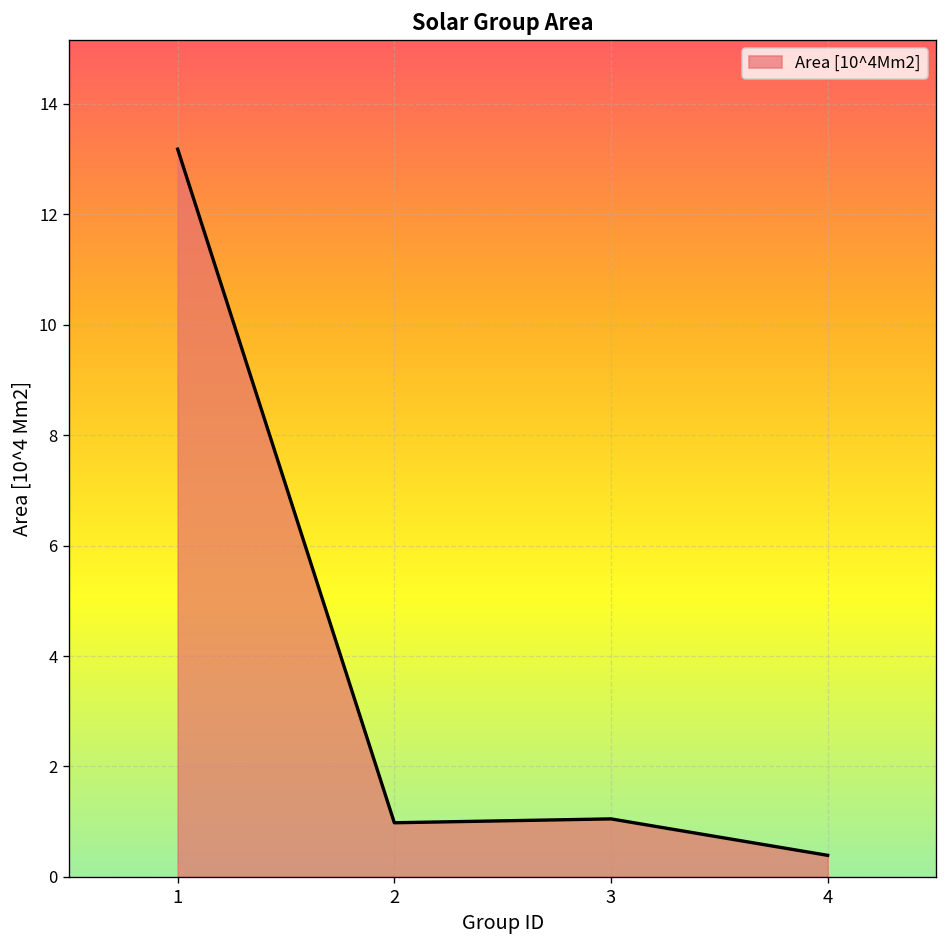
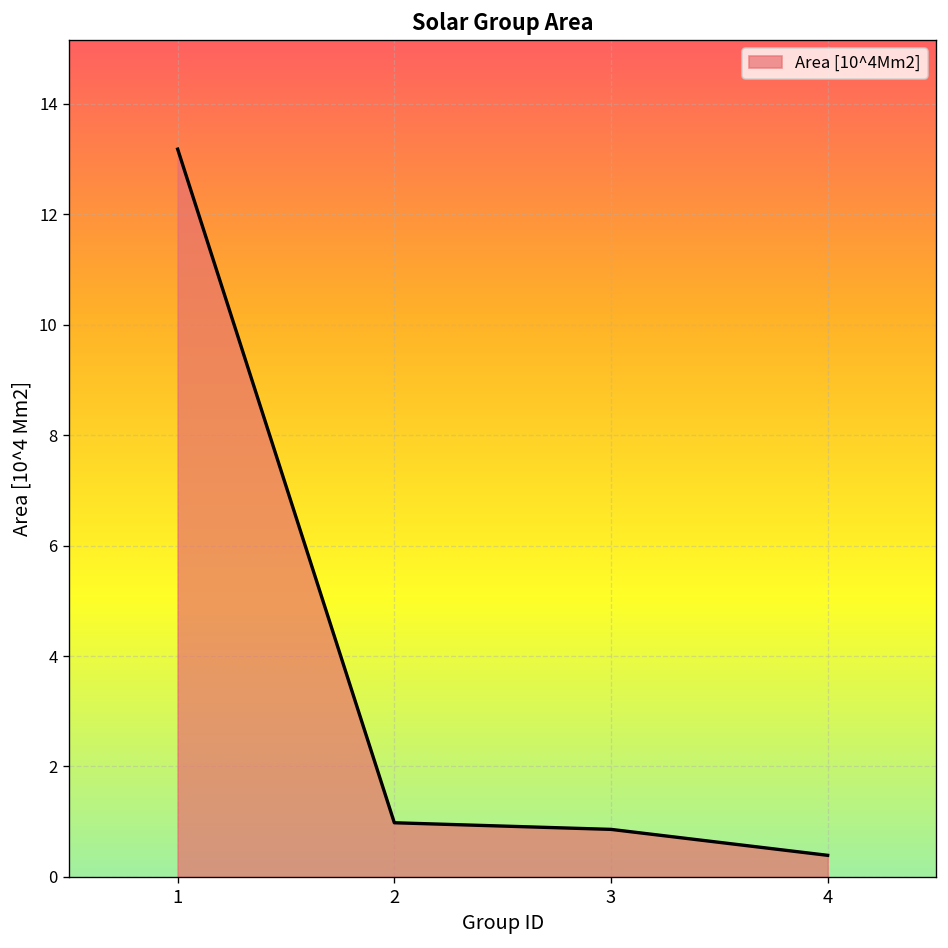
3: 1.1 -> 0.9
